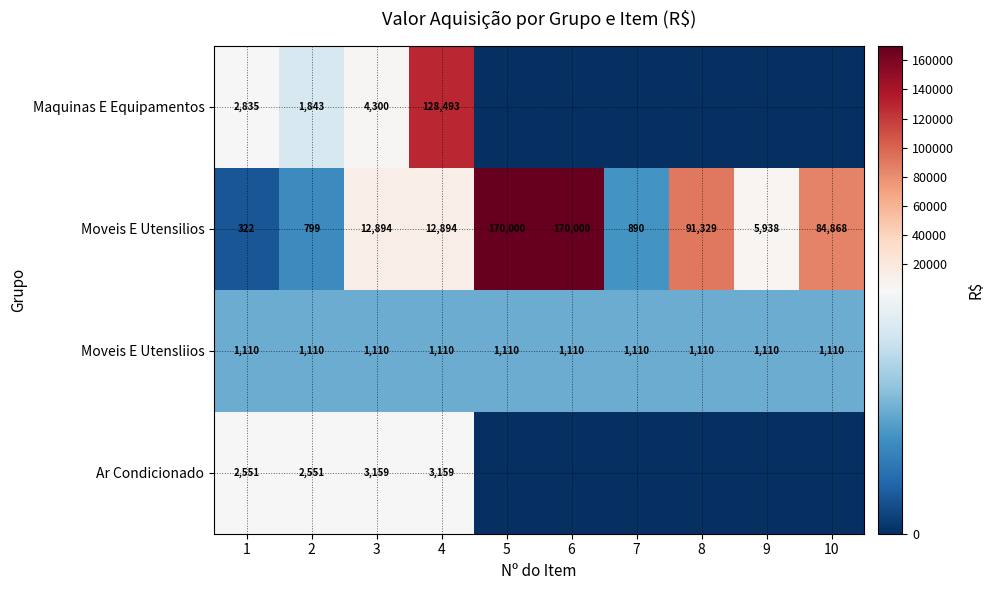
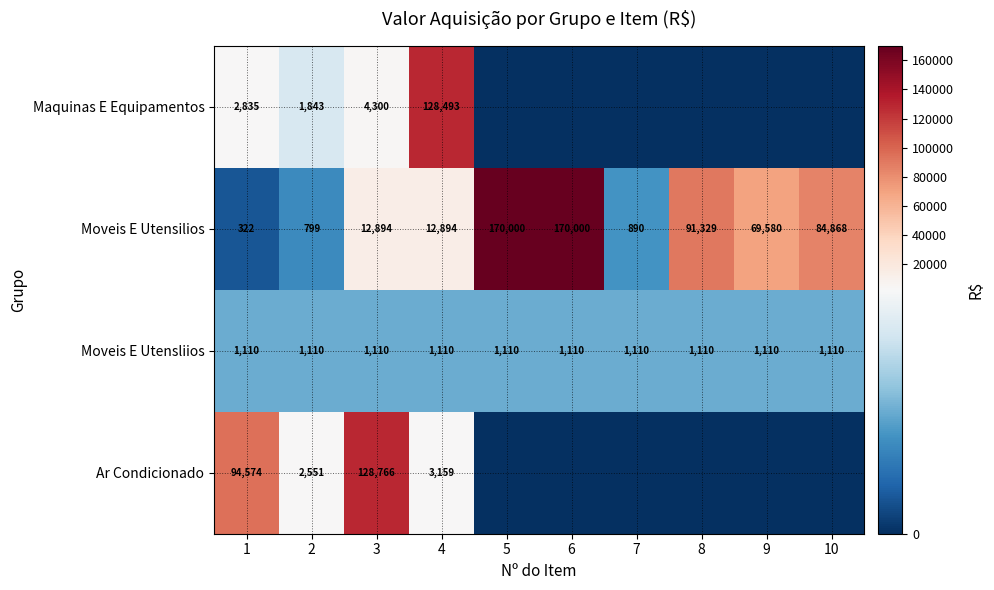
Moveis E Utensilios, 9: 5,938 -> 69,580
Ar Condicionado, 1: 2,551 -> 94,574
Ar Condicionado, 3: 3,159 -> 128,766
